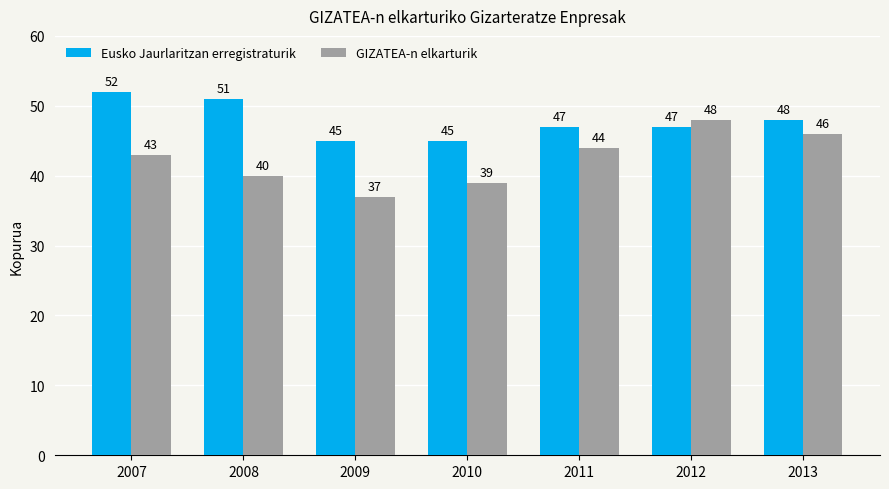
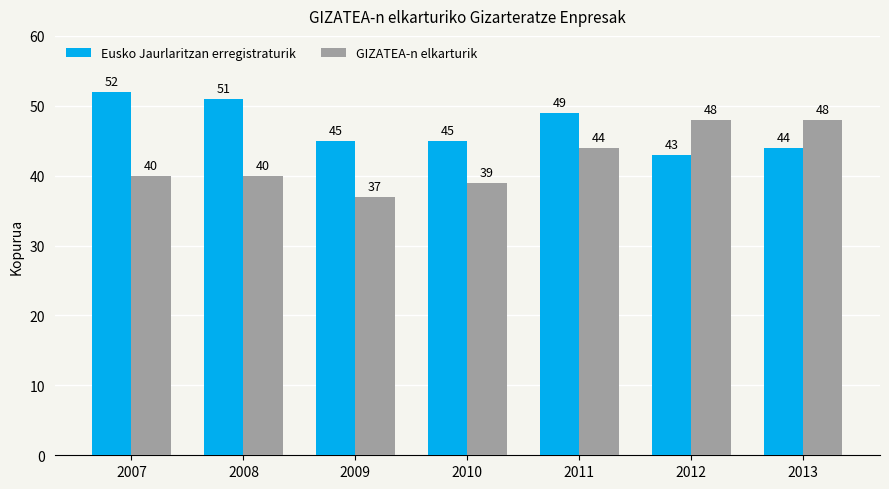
GIZATEA-n elkarturik, 2007: 43 -> 40
Eusko Jaurlaritzan erregistraturik, 2011: 47 -> 49
Eusko Jaurlaritzan erregistraturik, 2012: 47 -> 43
Eusko Jaurlaritzan erregistraturik, 2013: 48 -> 44
GIZATEA-n elkarturik, 2013: 46 -> 48
